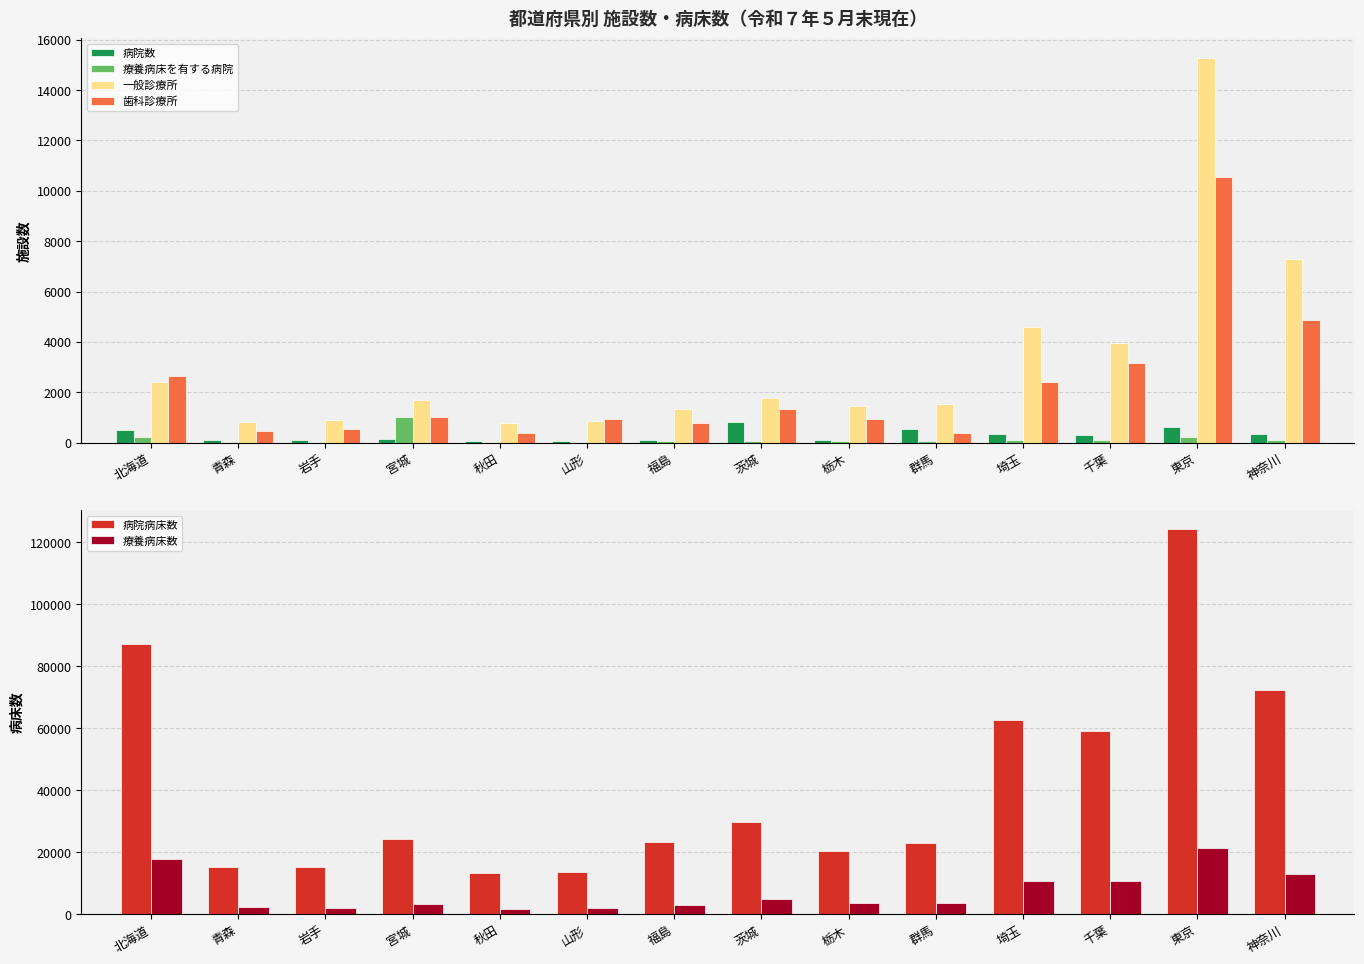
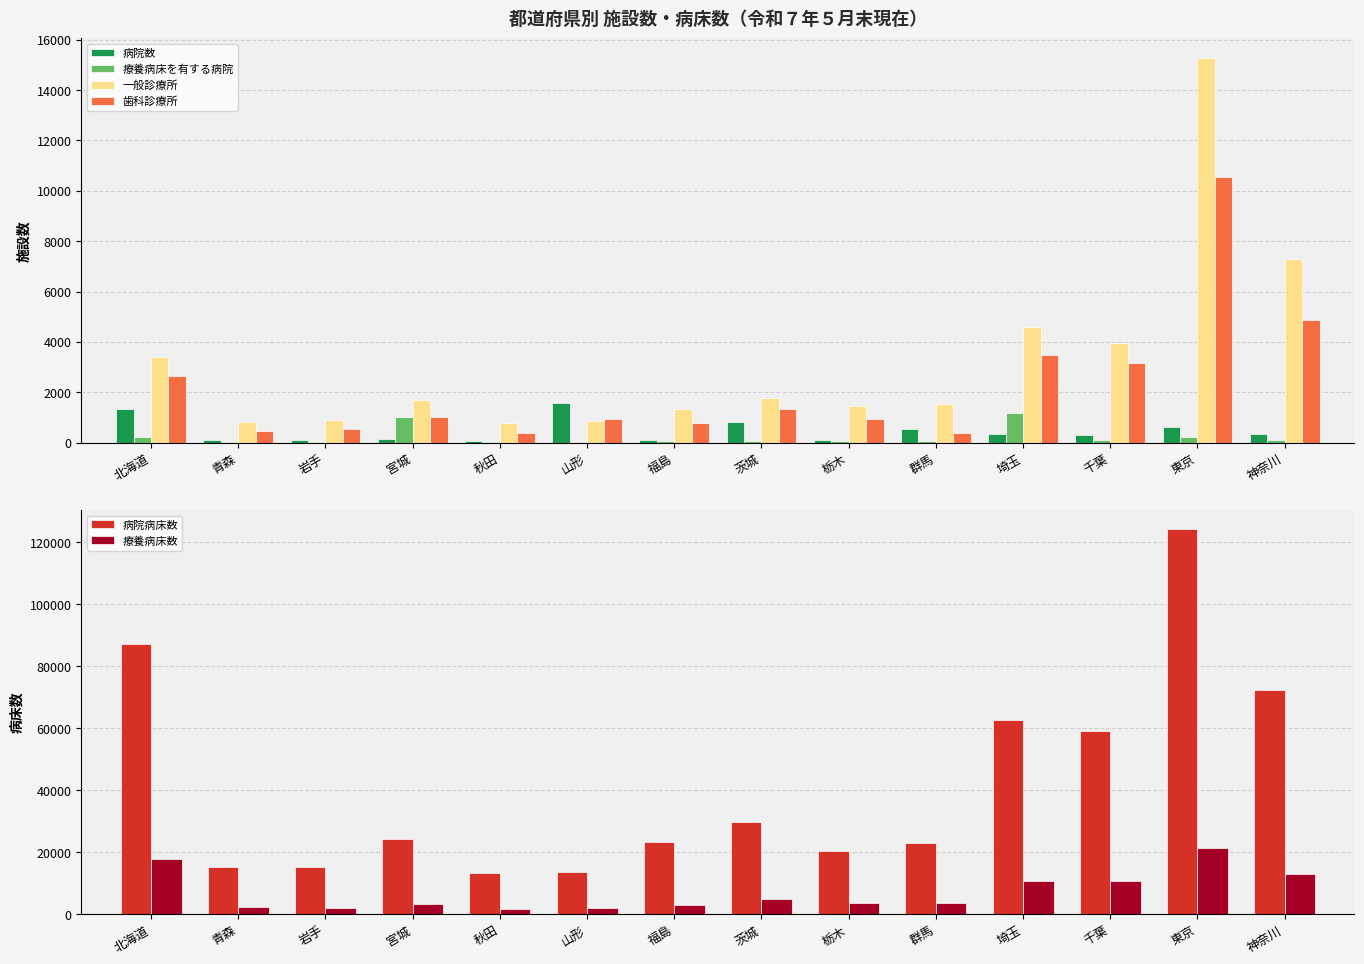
都道府県別 施設数・病床数（令和７年５月末現在）, 病院数, 北海道: 500 -> 1300
都道府県別 施設数・病床数（令和７年５月末現在）, 一般診療所, 北海道: 2400 -> 3400
都道府県別 施設数・病床数（令和７年５月末現在）, 病院数, 山形: 100 -> 1600
都道府県別 施設数・病床数（令和７年５月末現在）, 療養病床を有する病院, 埼玉: 100 -> 1200
都道府県別 施設数・病床数（令和７年５月末現在）, 歯科診療所, 埼玉: 2400 -> 3500
